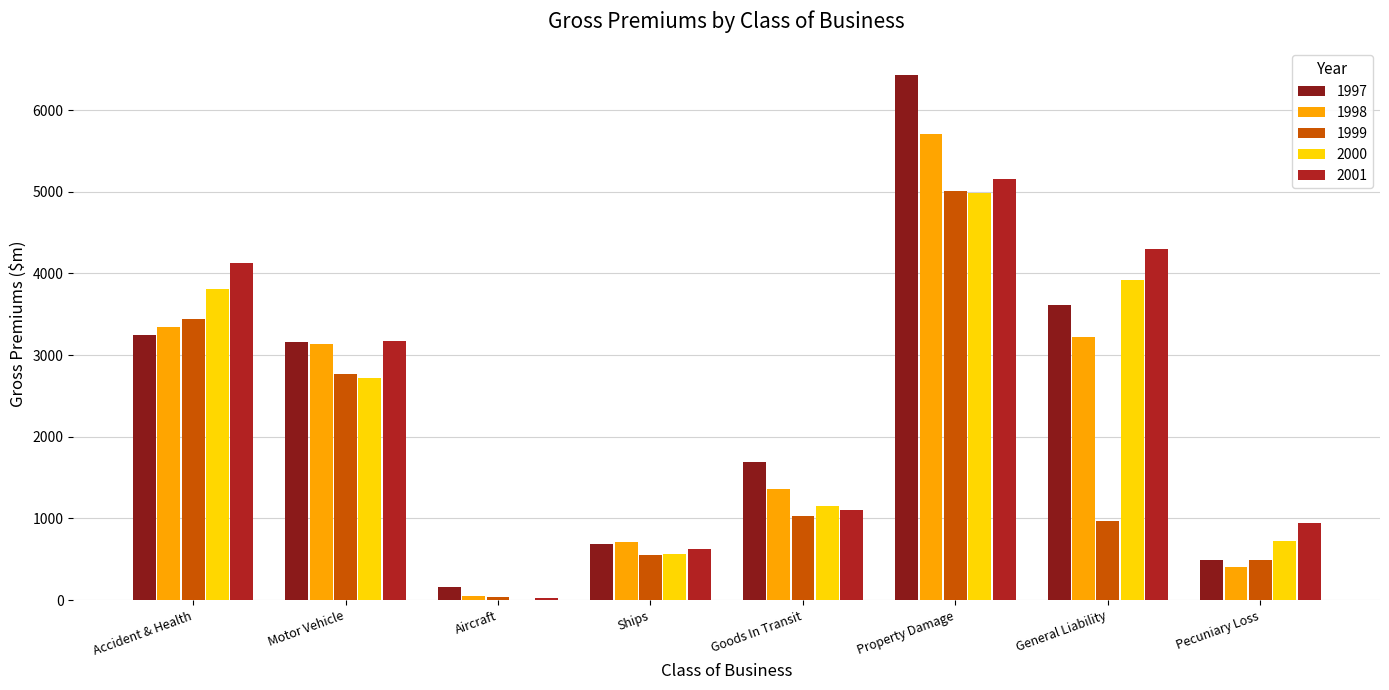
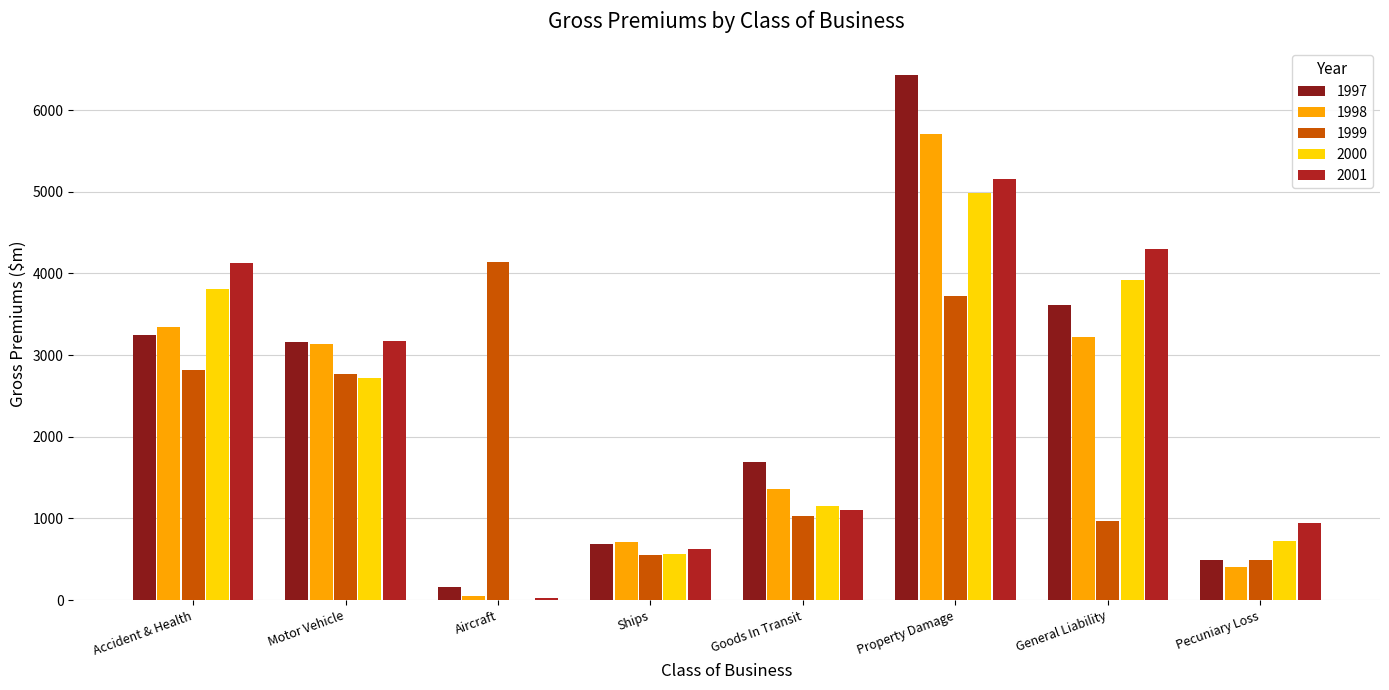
1999, Accident & Health: 3400 -> 2800
1999, Aircraft: 0 -> 4100
1999, Property Damage: 5000 -> 3700
